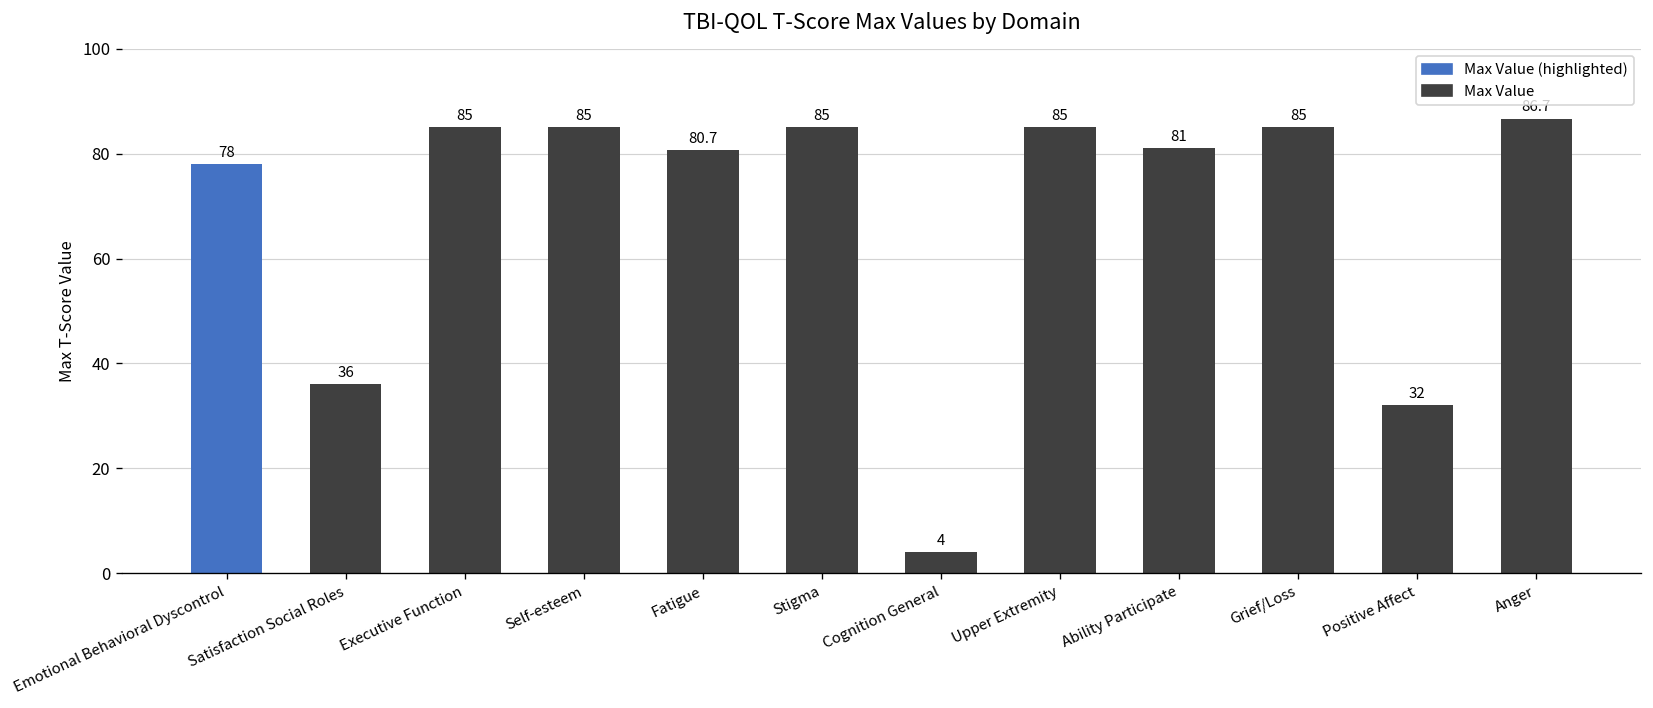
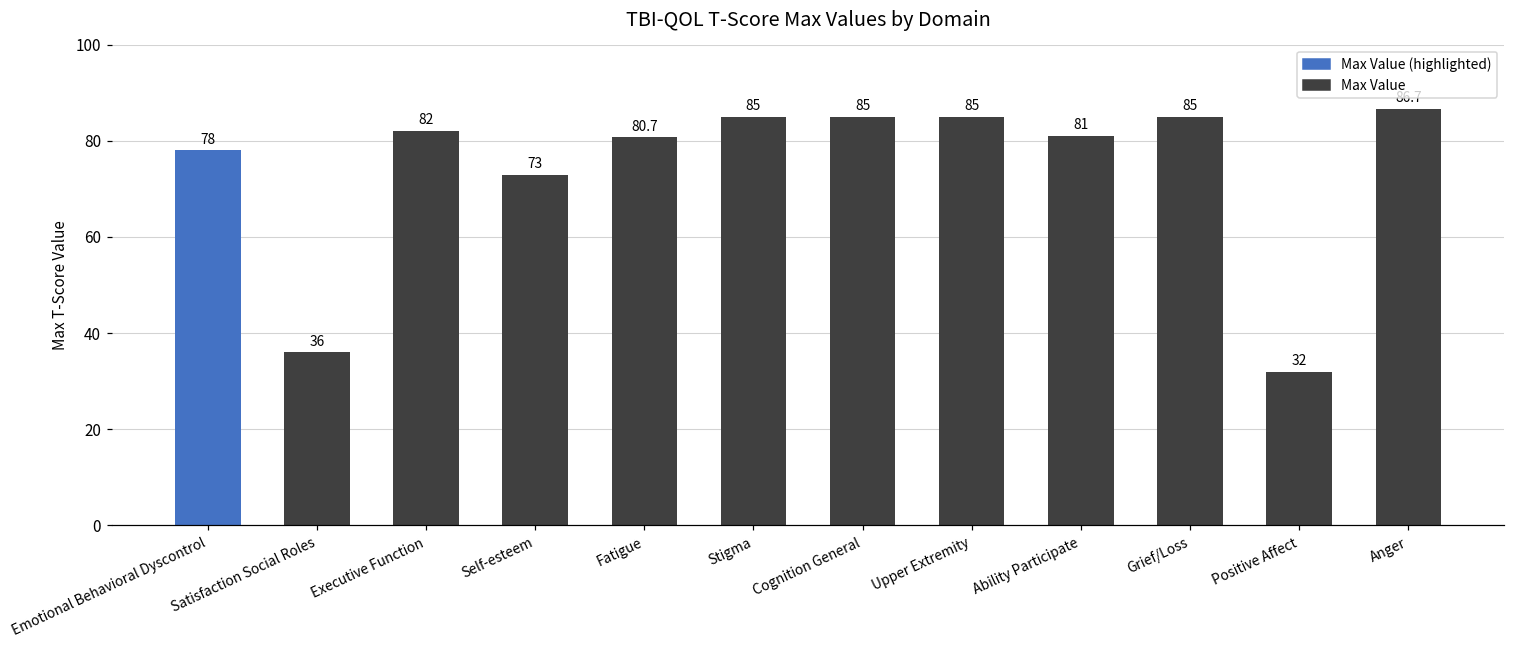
Executive Function: 85 -> 82
Self-esteem: 85 -> 73
Cognition General: 4 -> 85
